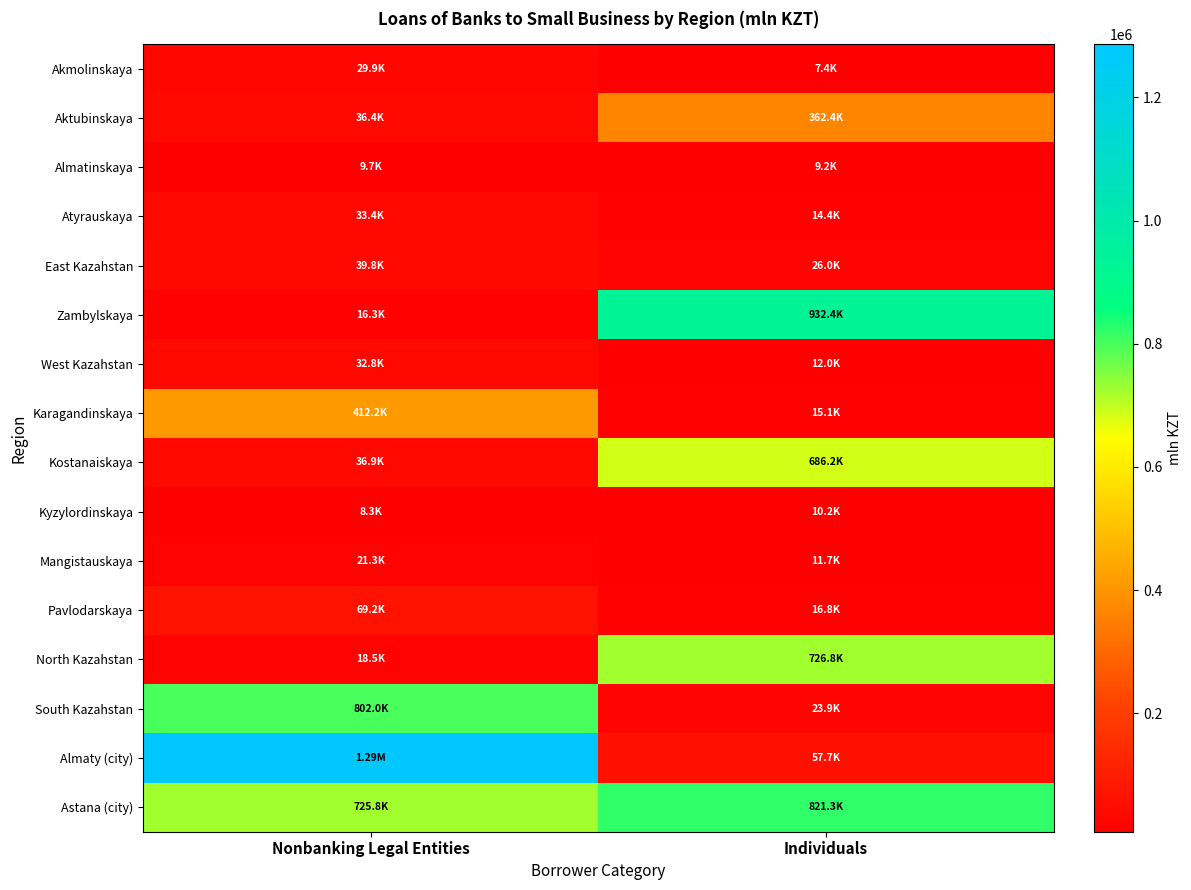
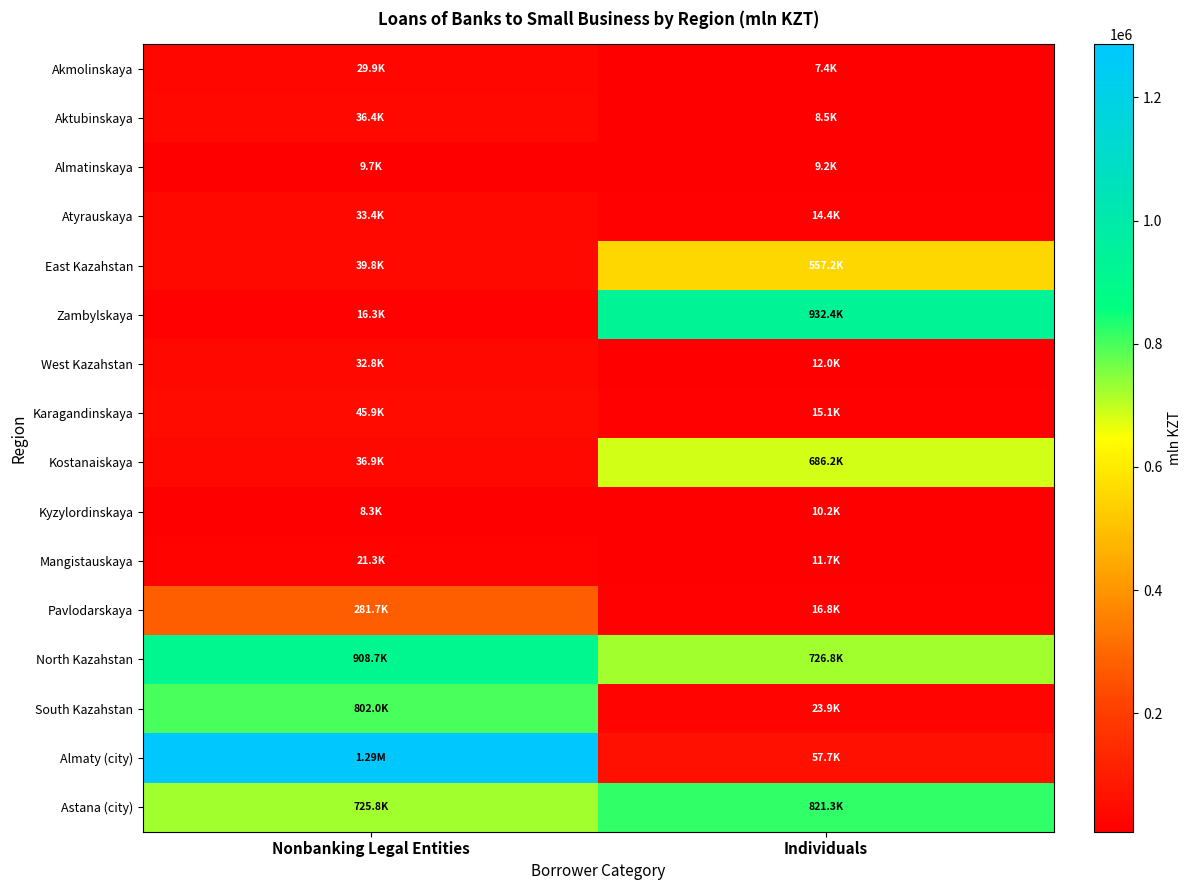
Aktubinskaya, Individuals: 362.4K -> 8.5K
East Kazahstan, Individuals: 26.0K -> 557.2K
Karagandinskaya, Nonbanking Legal Entities: 412.2K -> 45.9K
Pavlodarskaya, Nonbanking Legal Entities: 69.2K -> 281.7K
North Kazahstan, Nonbanking Legal Entities: 18.5K -> 908.7K
